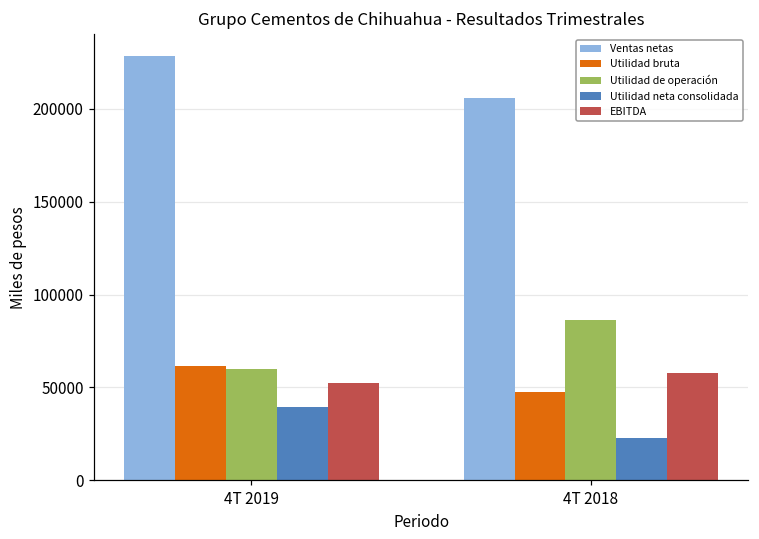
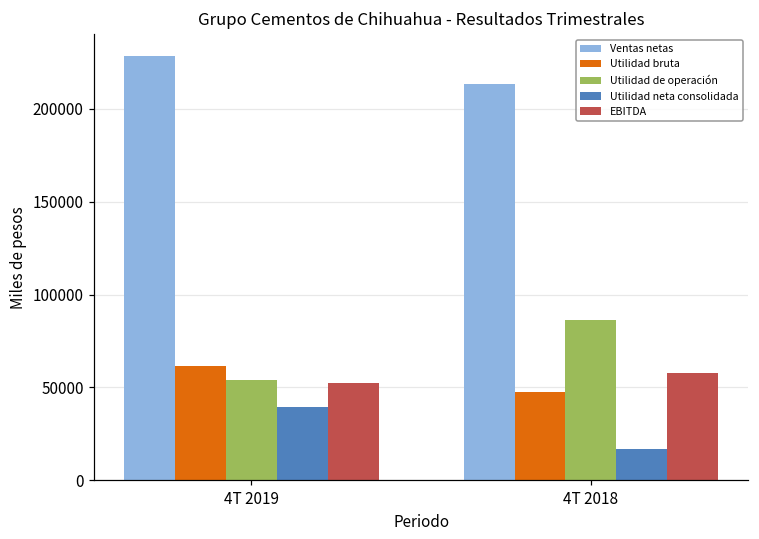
Utilidad de operación, 4T 2019: 60000 -> 54000
Ventas netas, 4T 2018: 206000 -> 213000
Utilidad neta consolidada, 4T 2018: 23000 -> 17000
